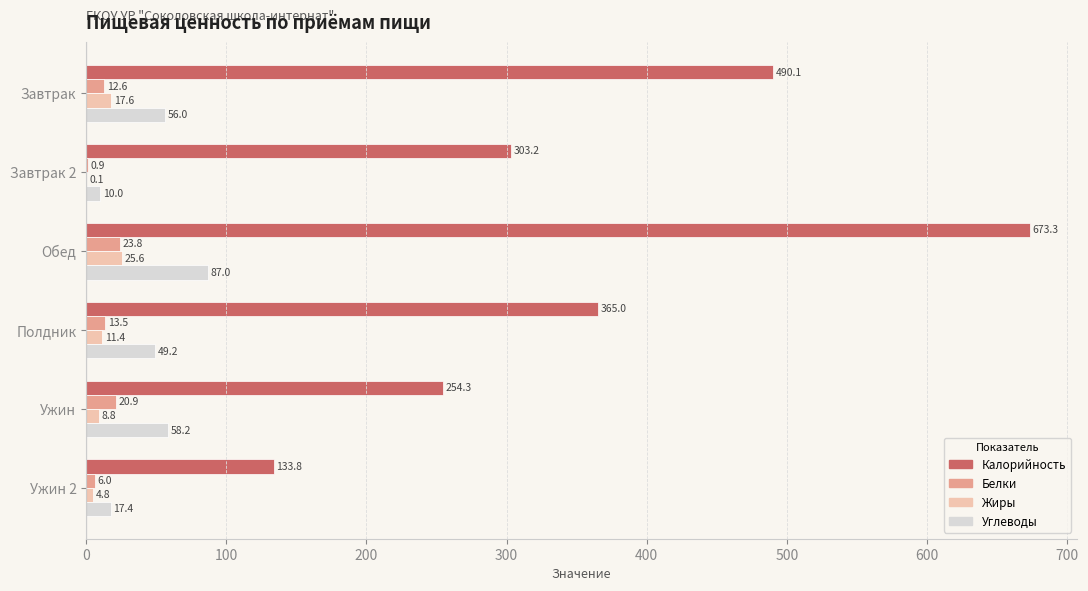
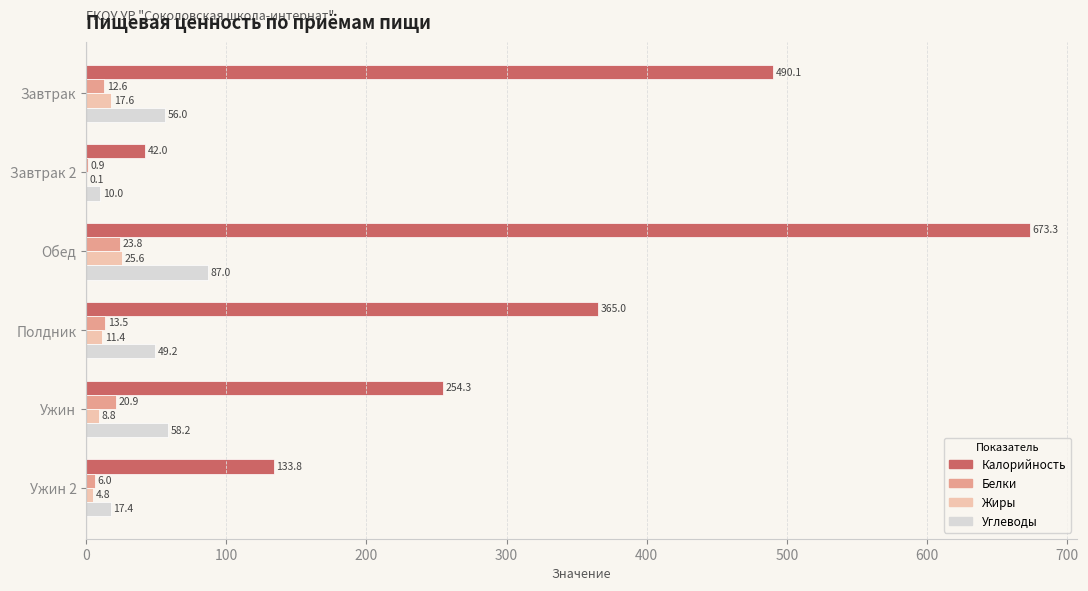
Калорийность, Завтрак 2: 303.2 -> 42.0
